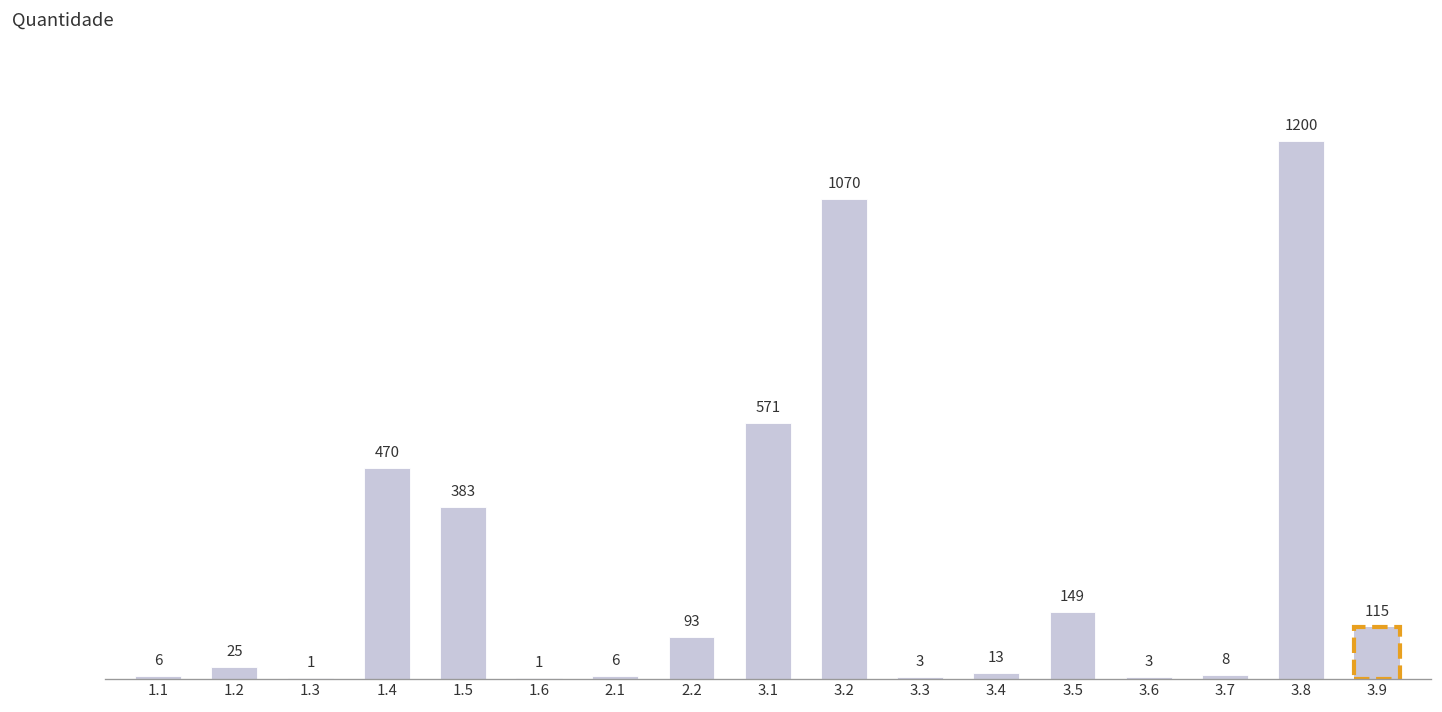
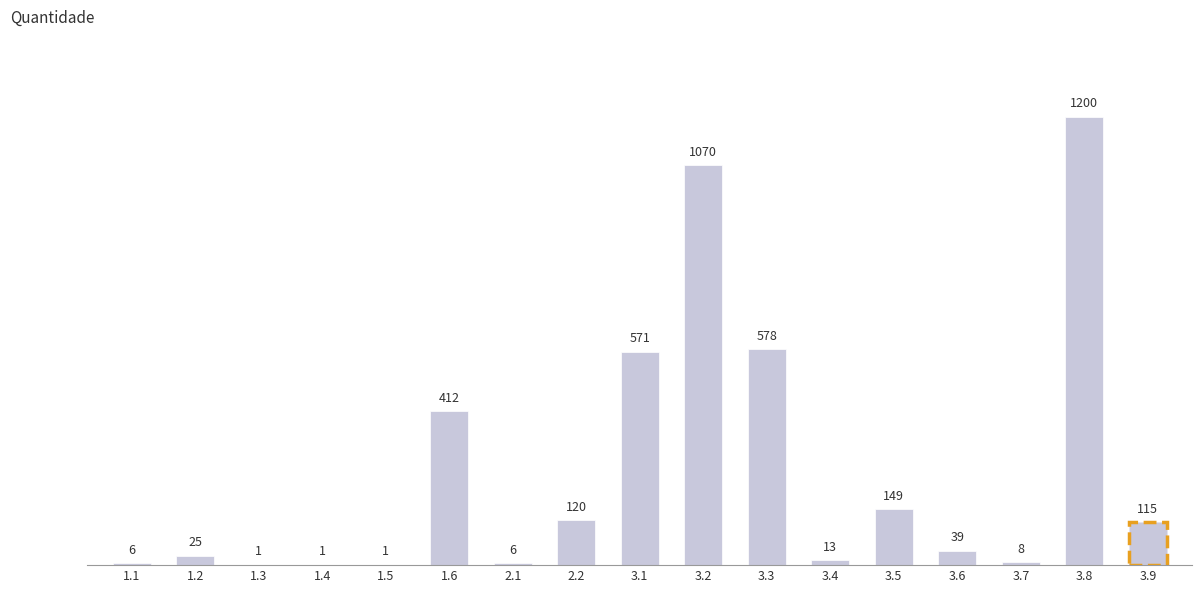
1.4: 470 -> 1
1.5: 383 -> 1
1.6: 1 -> 412
2.2: 93 -> 120
3.3: 3 -> 578
3.6: 3 -> 39
